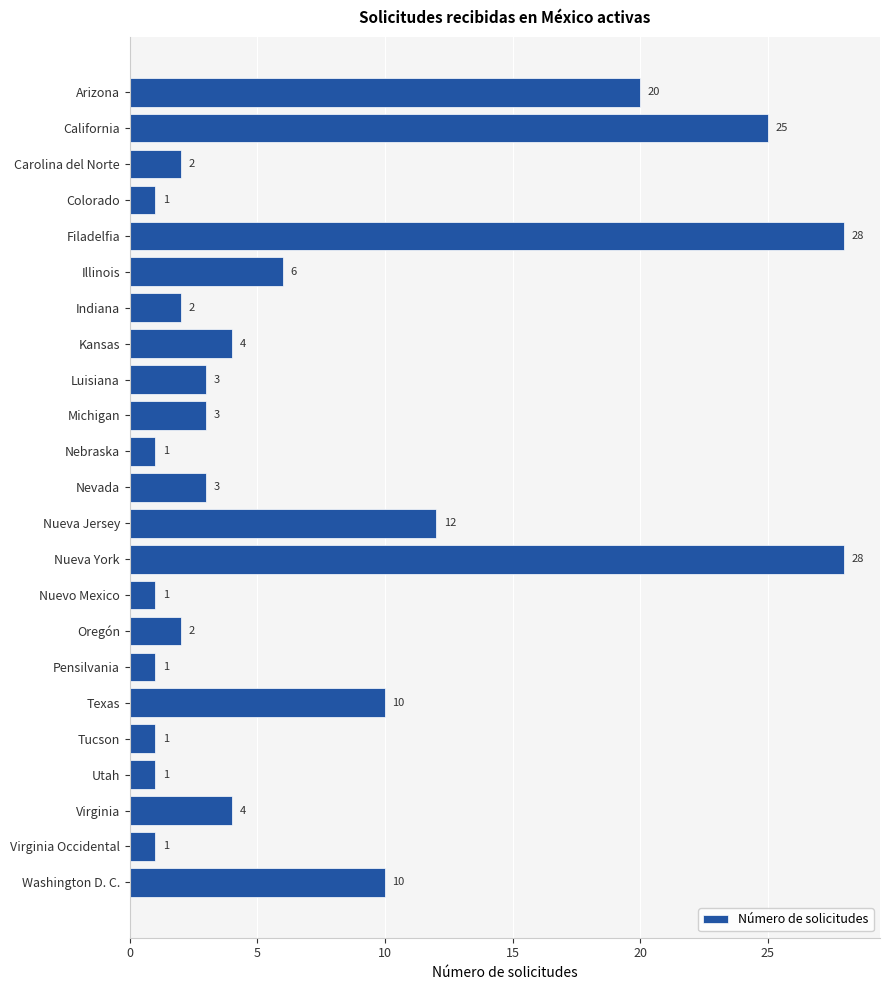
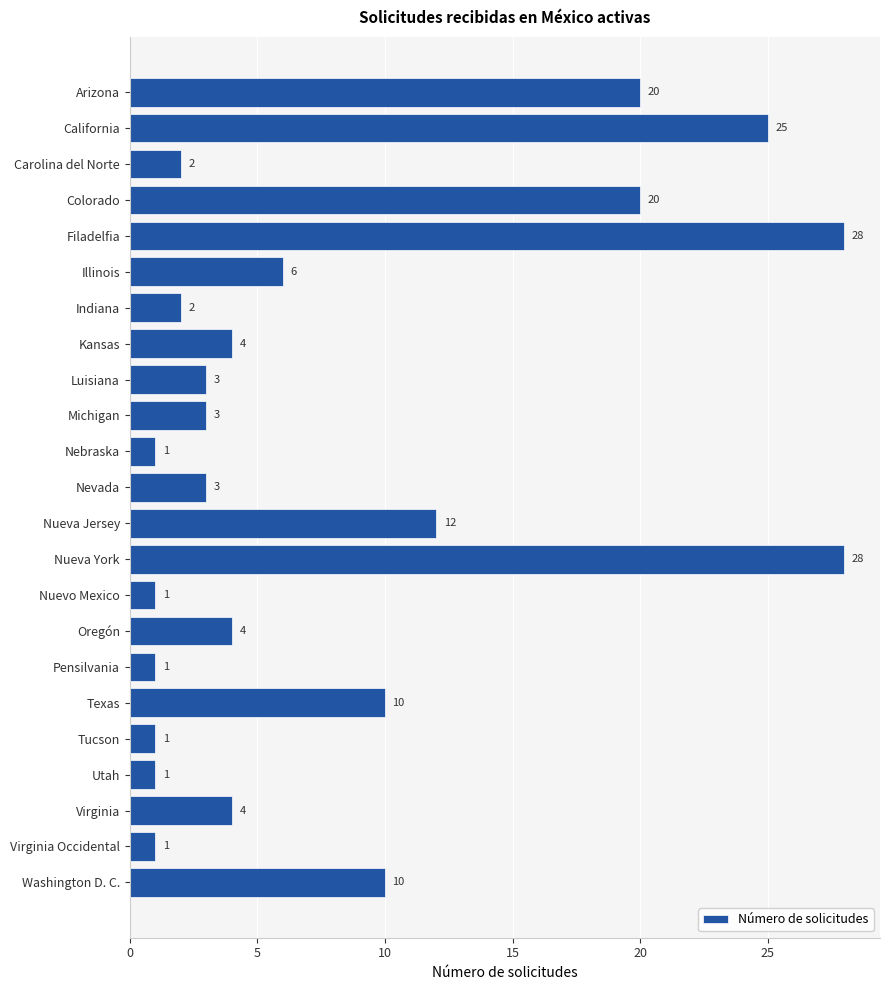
Colorado: 1 -> 20
Oregón: 2 -> 4
